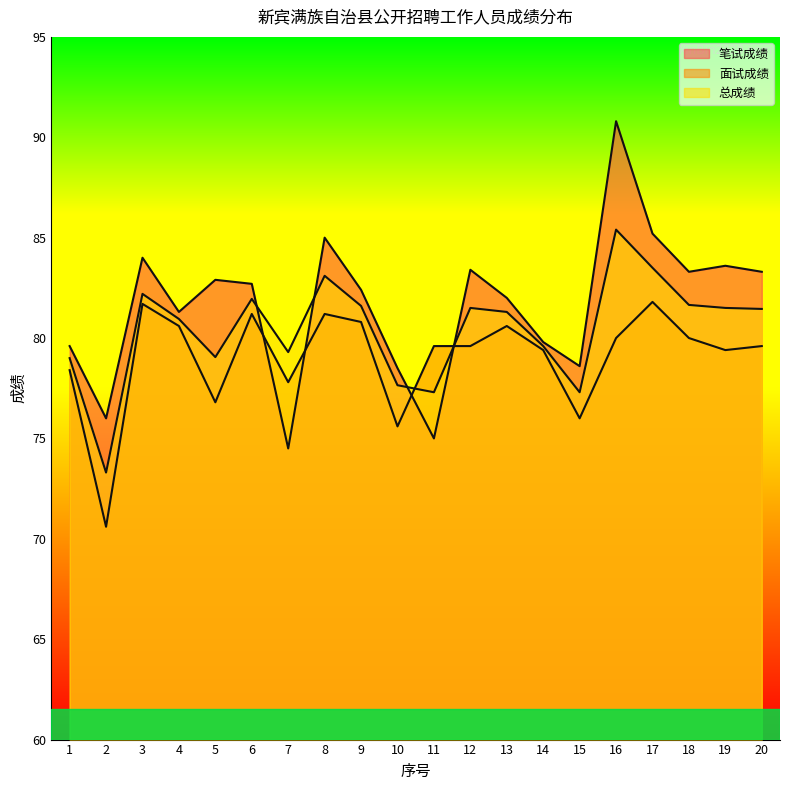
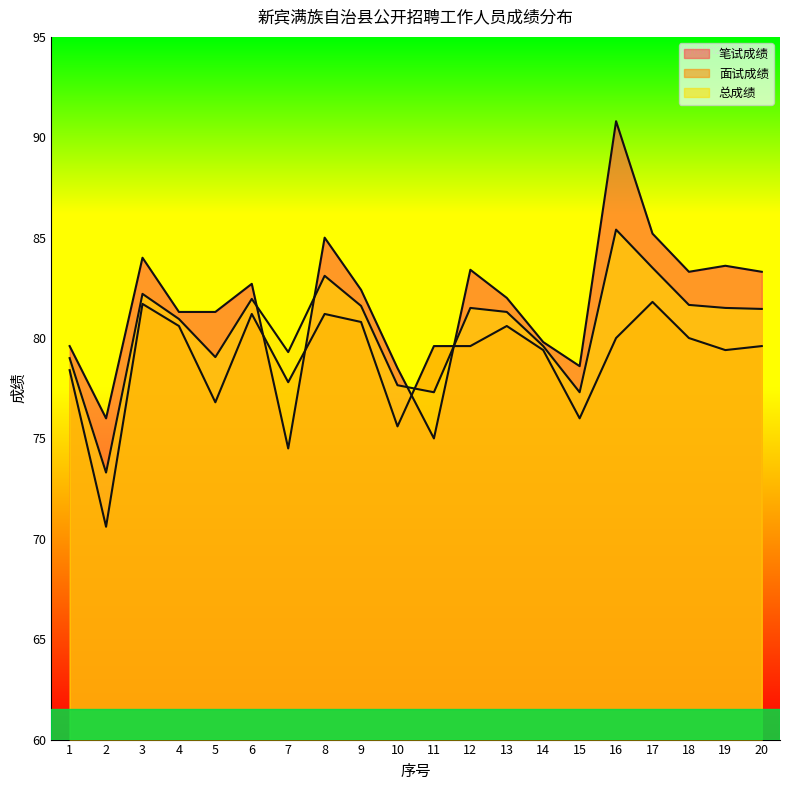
笔试成绩, 5: 82.9 -> 81.3
